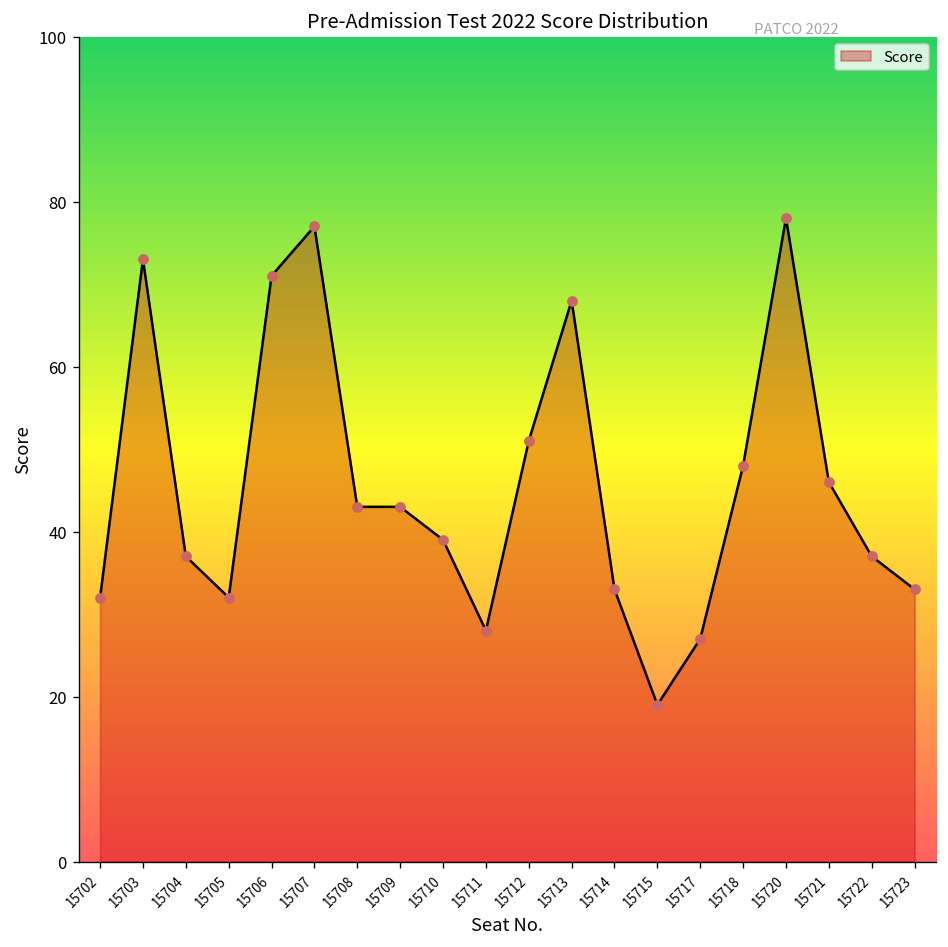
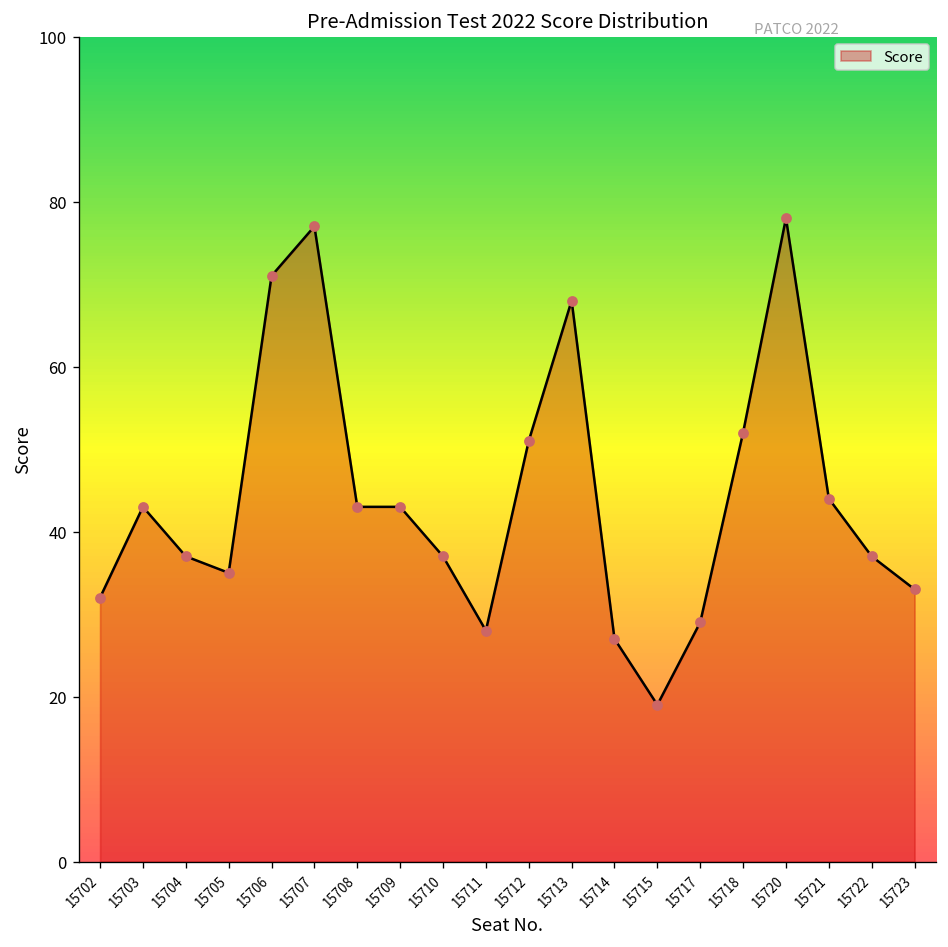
15703: 73 -> 43
15705: 32 -> 35
15710: 39 -> 37
15714: 33 -> 27
15717: 27 -> 29
15718: 48 -> 52
15721: 46 -> 44
